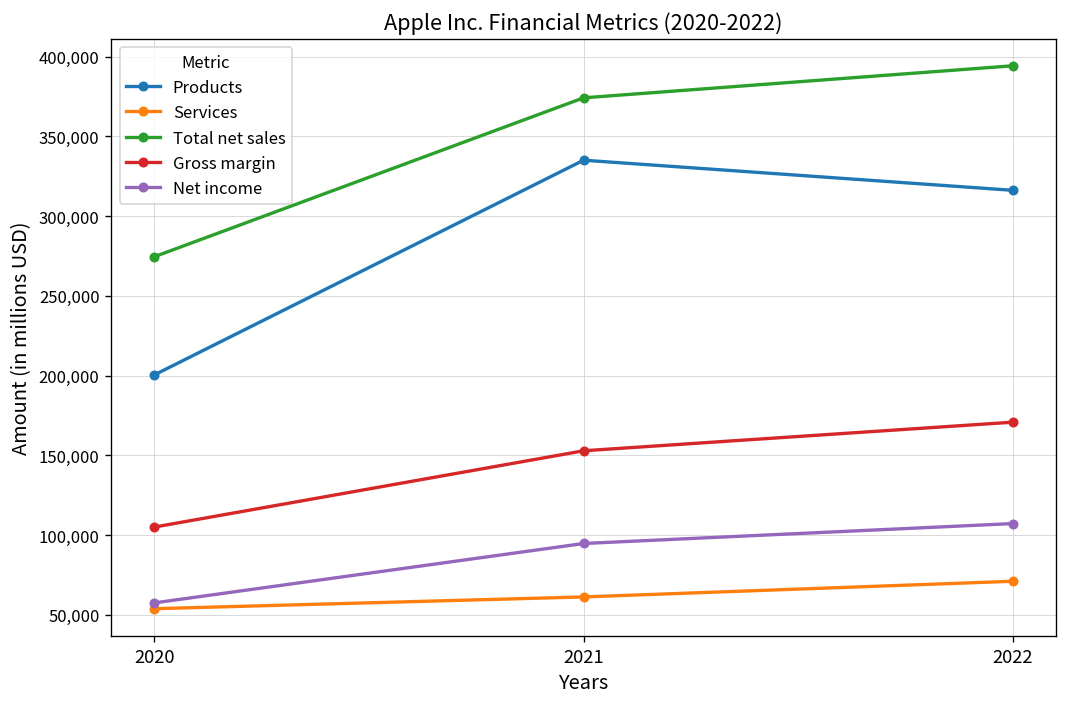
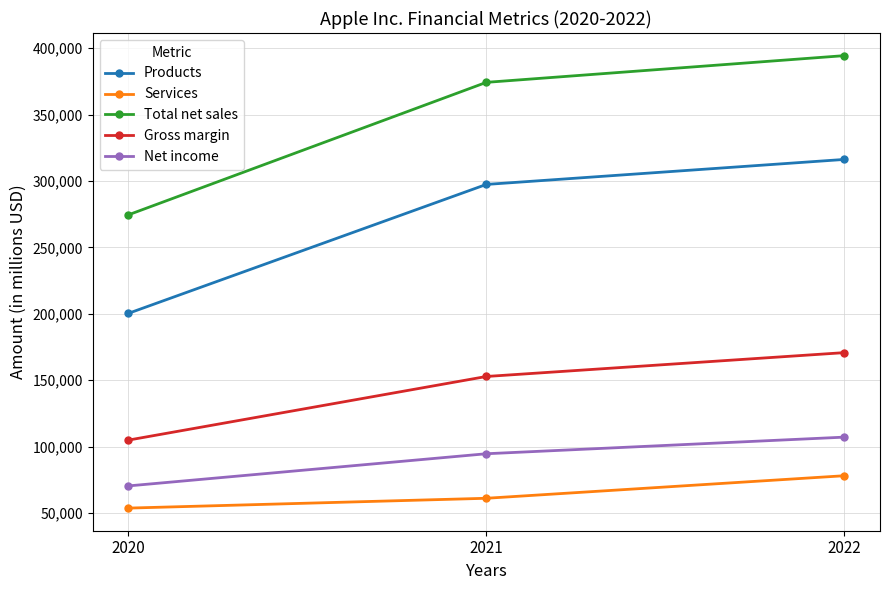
Net income, 2020: 57,000 -> 70,000
Products, 2021: 335,000 -> 297,000
Services, 2022: 71,000 -> 78,000
